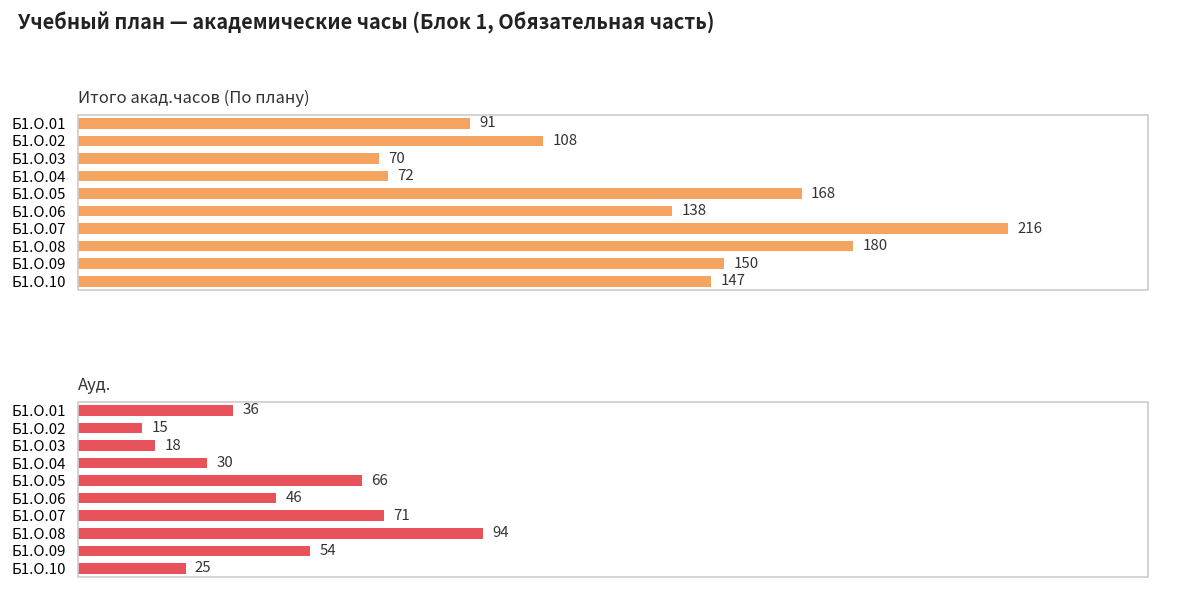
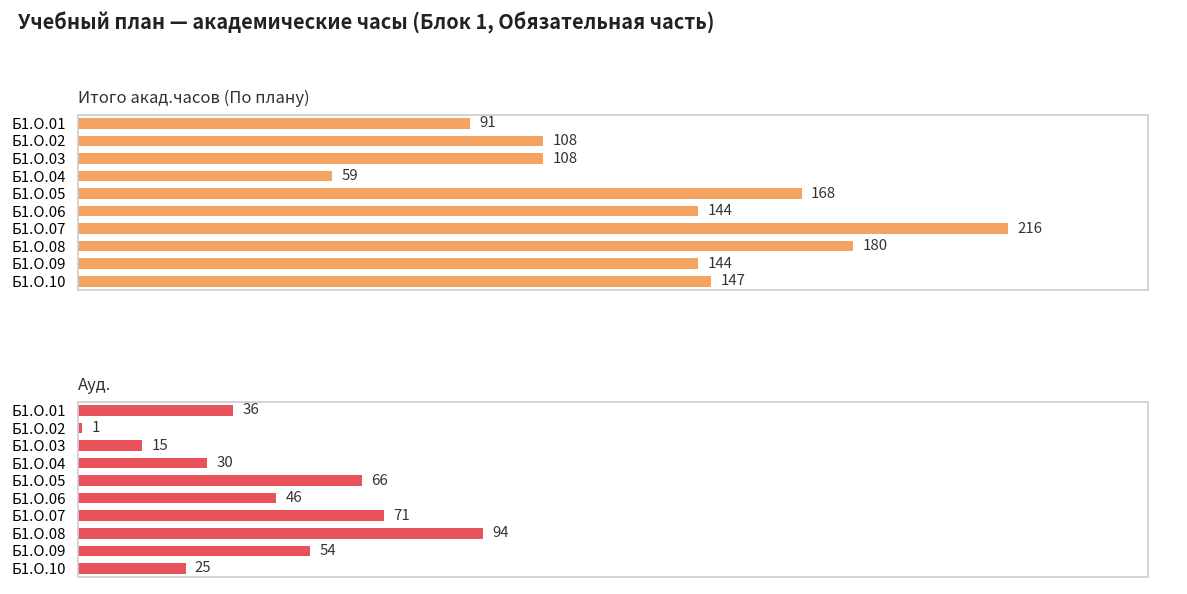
Итого акад.часов (По плану), Б1.О.03: 70 -> 108
Итого акад.часов (По плану), Б1.О.04: 72 -> 59
Итого акад.часов (По плану), Б1.О.06: 138 -> 144
Итого акад.часов (По плану), Б1.О.09: 150 -> 144
Ауд., Б1.О.02: 15 -> 1
Ауд., Б1.О.03: 18 -> 15
